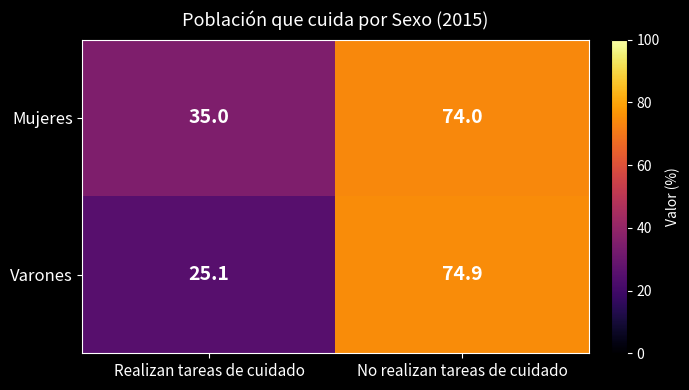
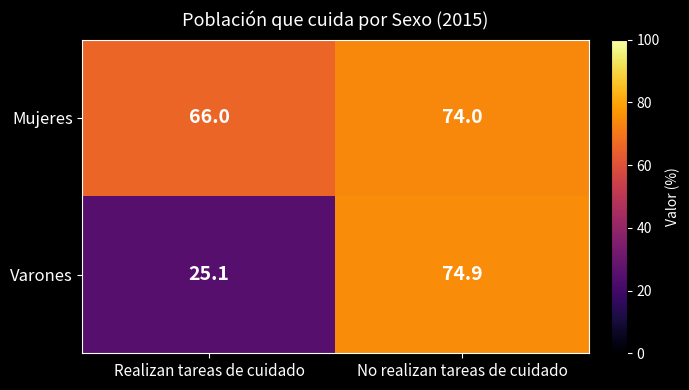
Mujeres, Realizan tareas de cuidado: 35.0 -> 66.0
